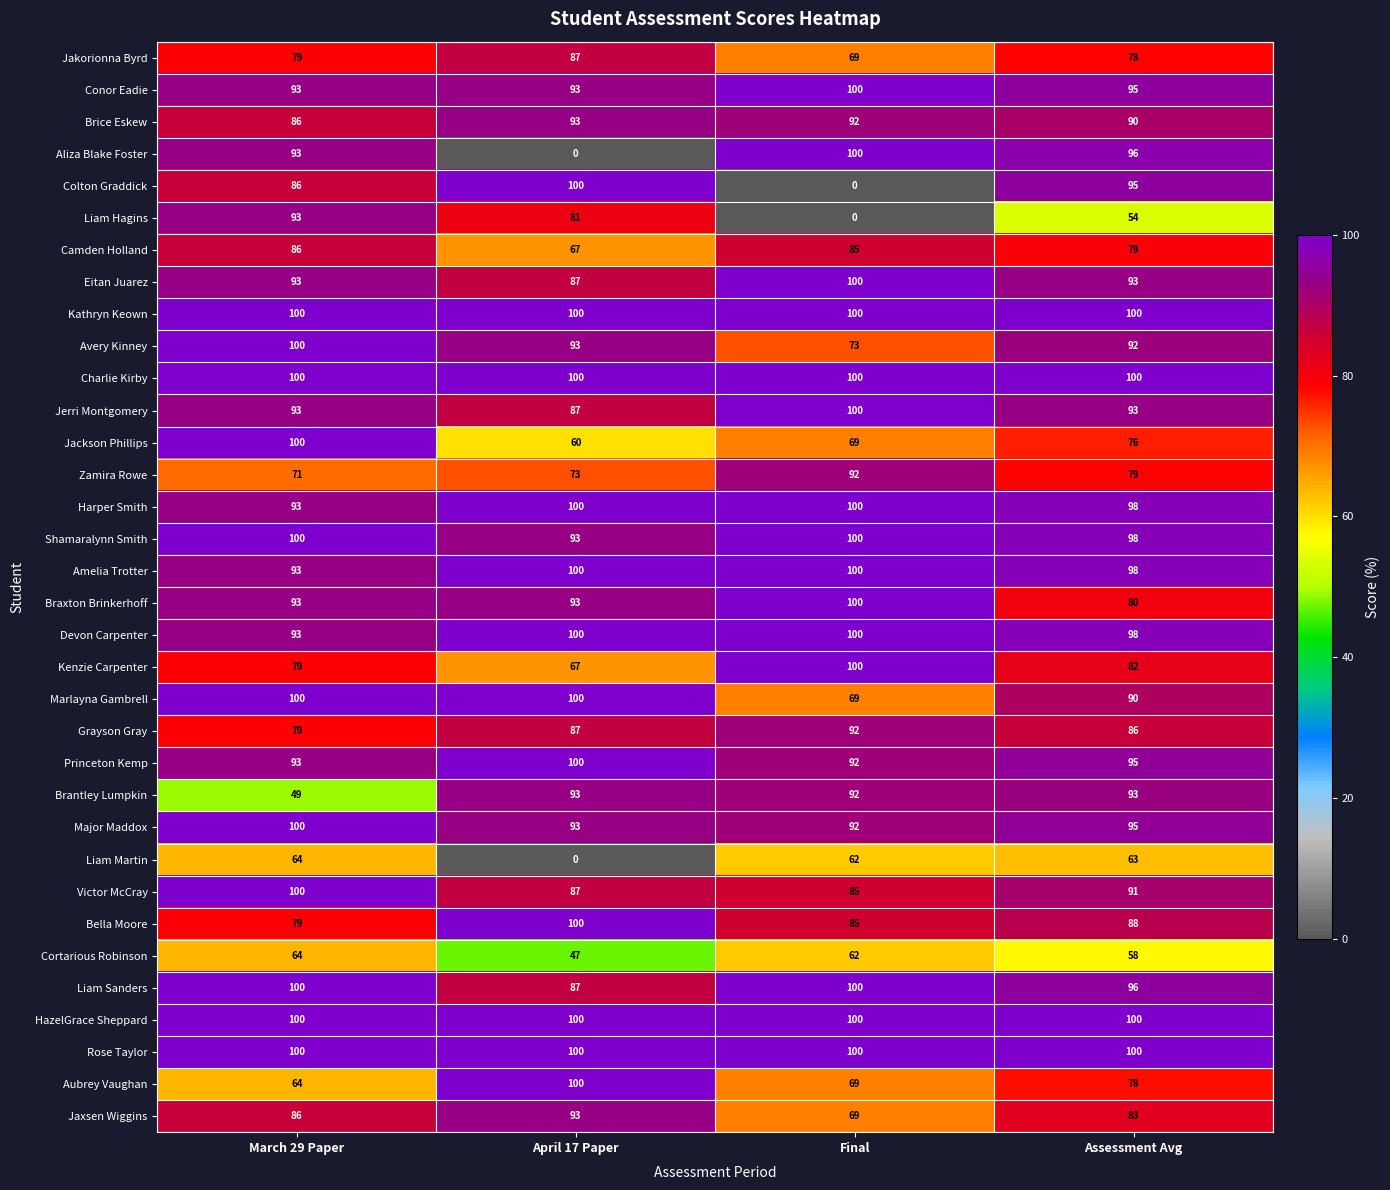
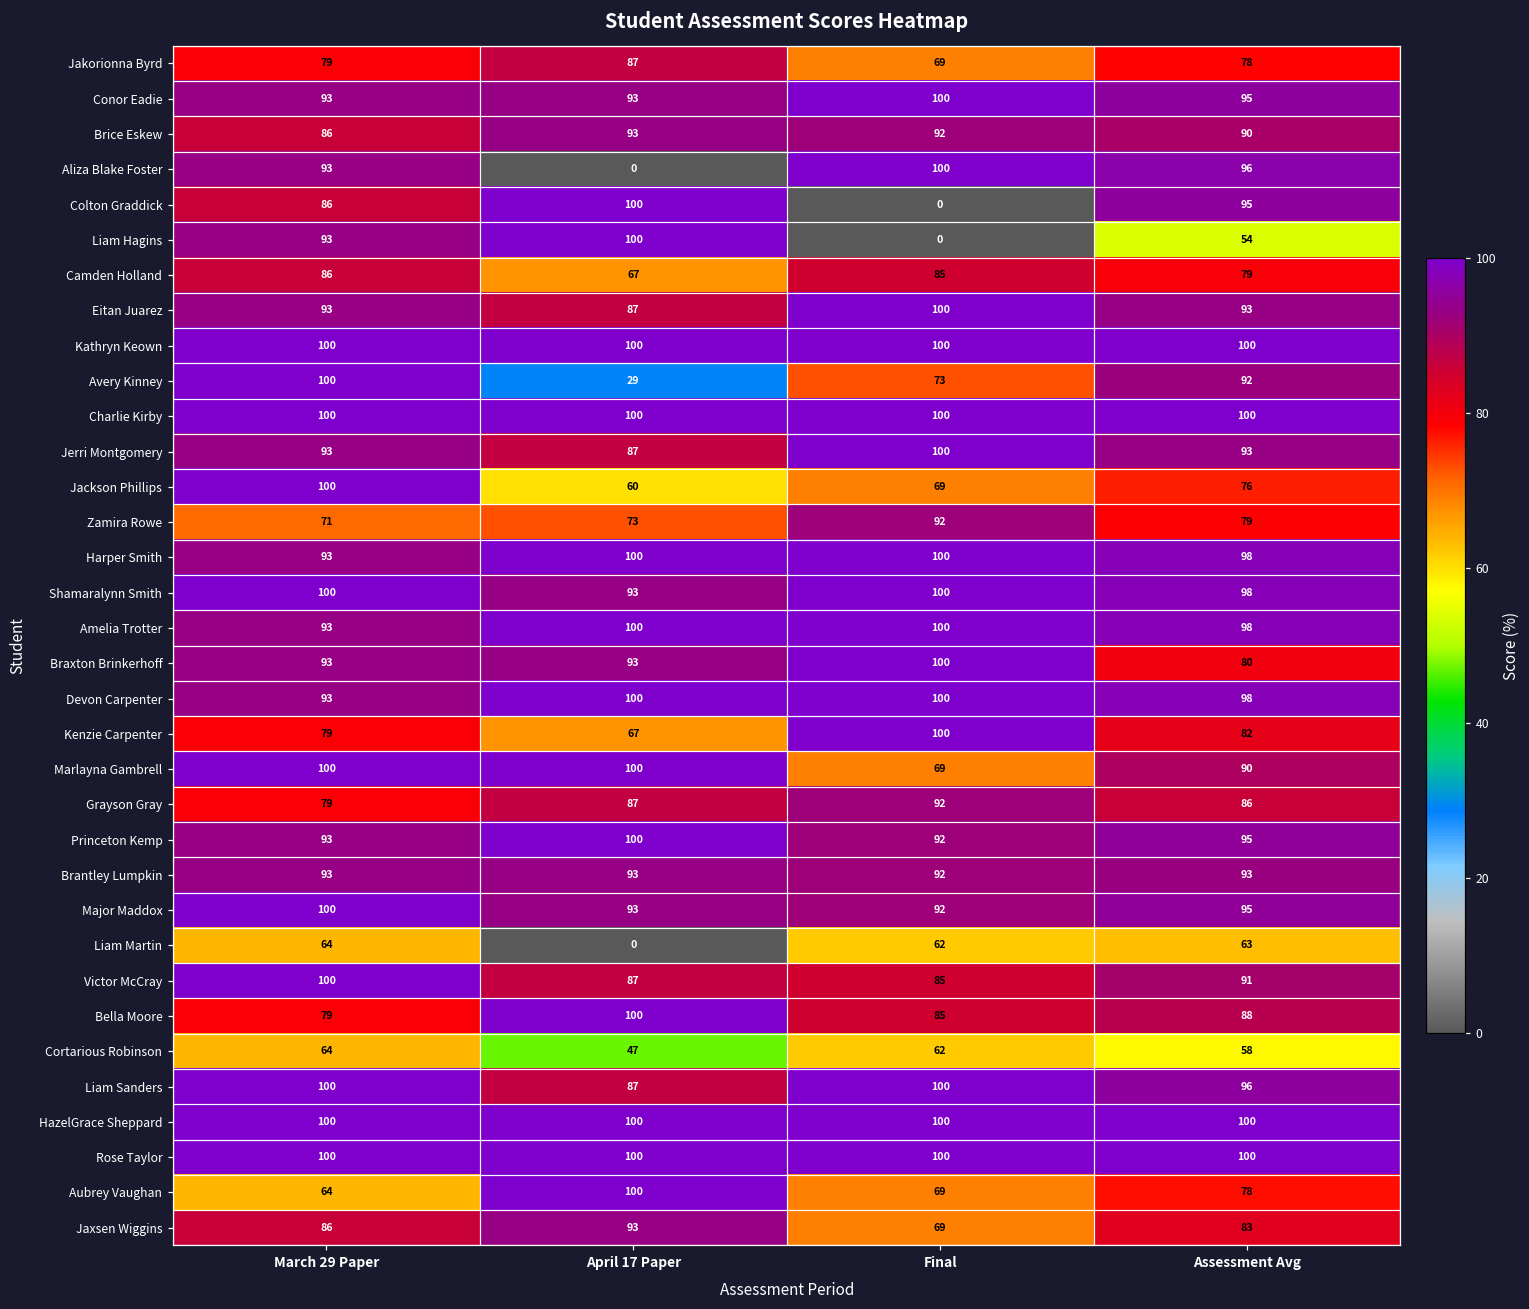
Liam Hagins, April 17 Paper: 81 -> 100
Avery Kinney, April 17 Paper: 93 -> 29
Brantley Lumpkin, March 29 Paper: 49 -> 93
